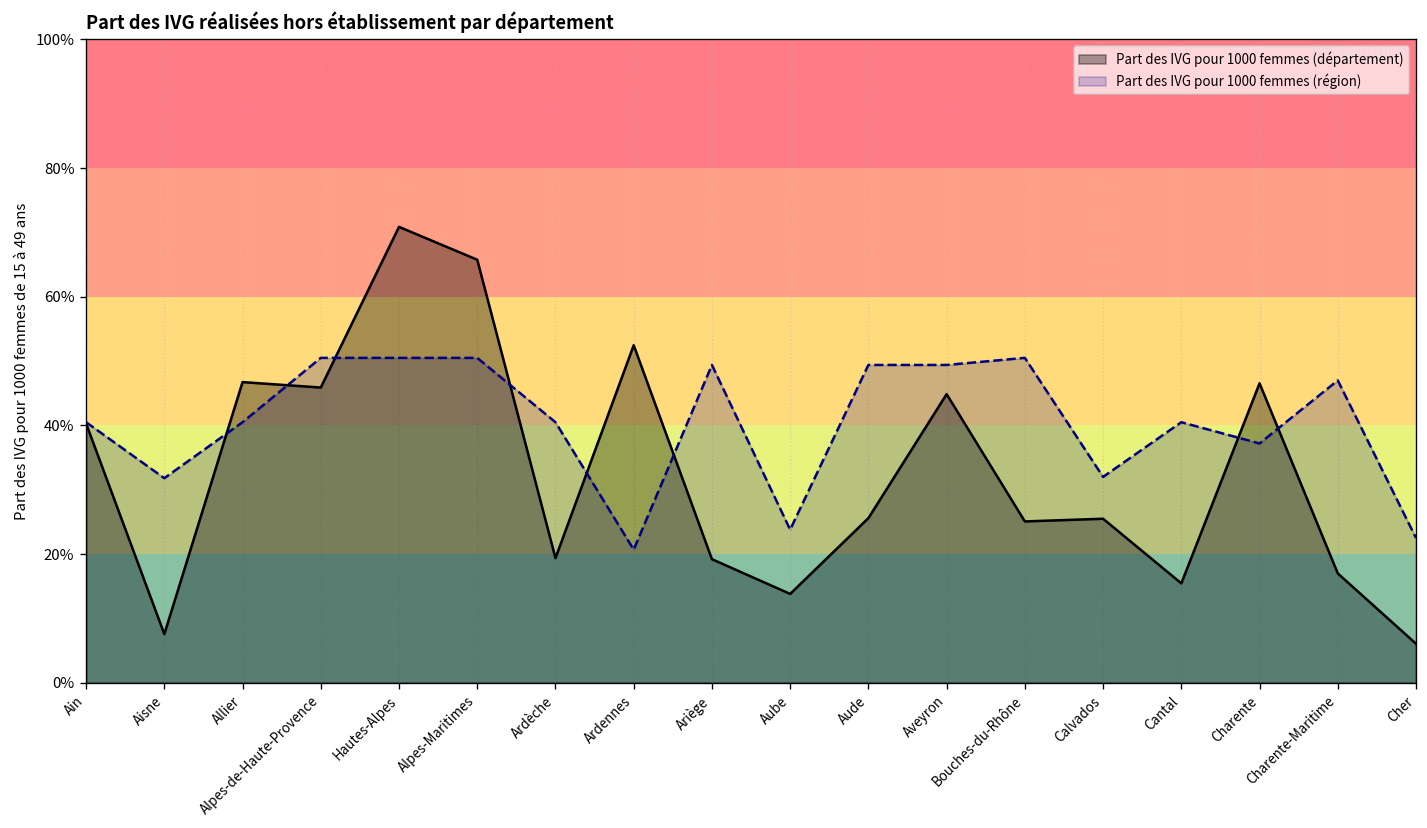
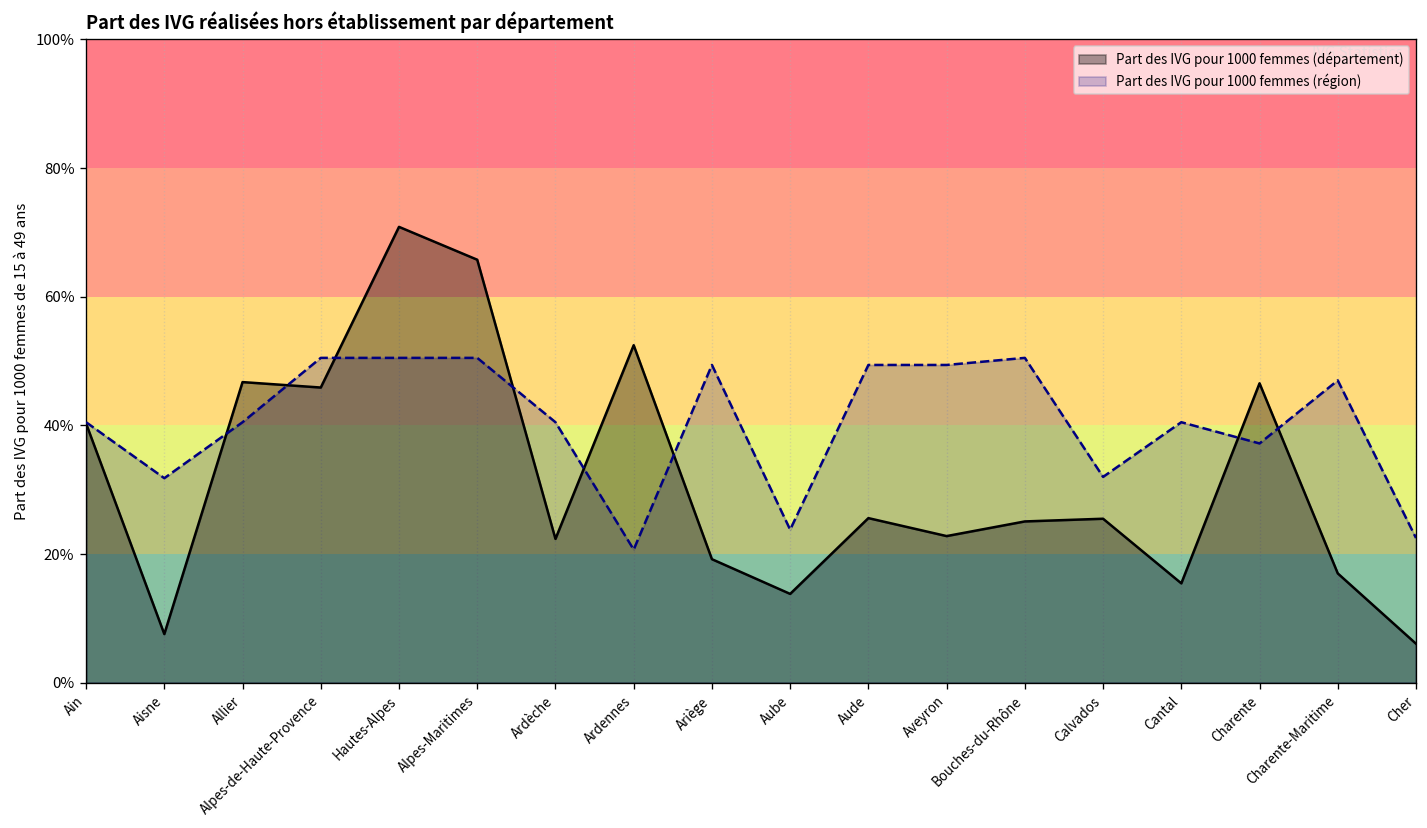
Part des IVG pour 1000 femmes (département), Ardèche: 19% -> 22%
Part des IVG pour 1000 femmes (département), Aveyron: 45% -> 23%
